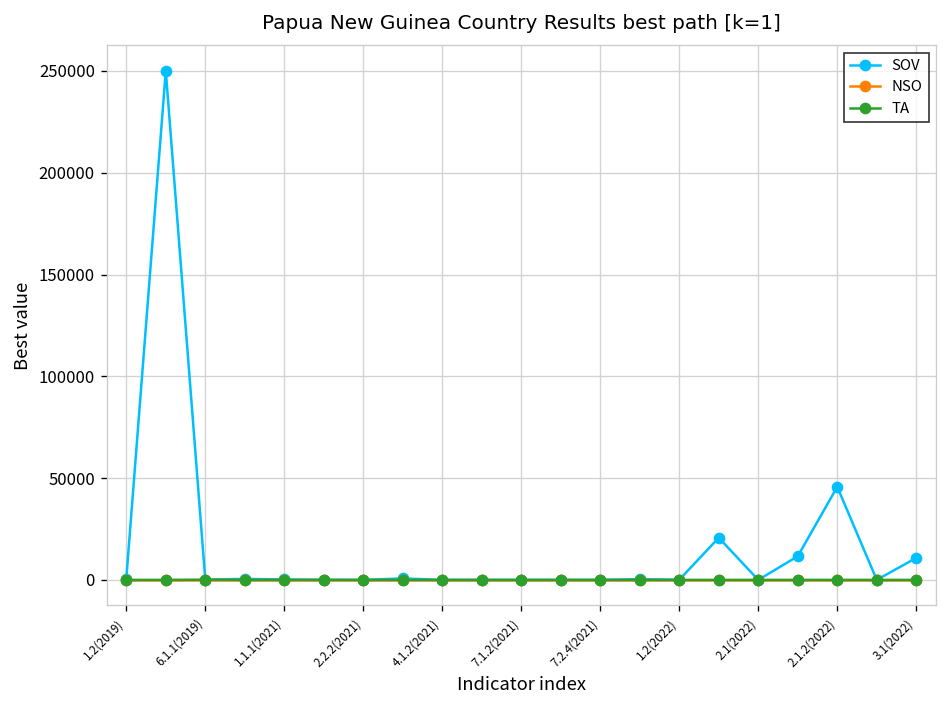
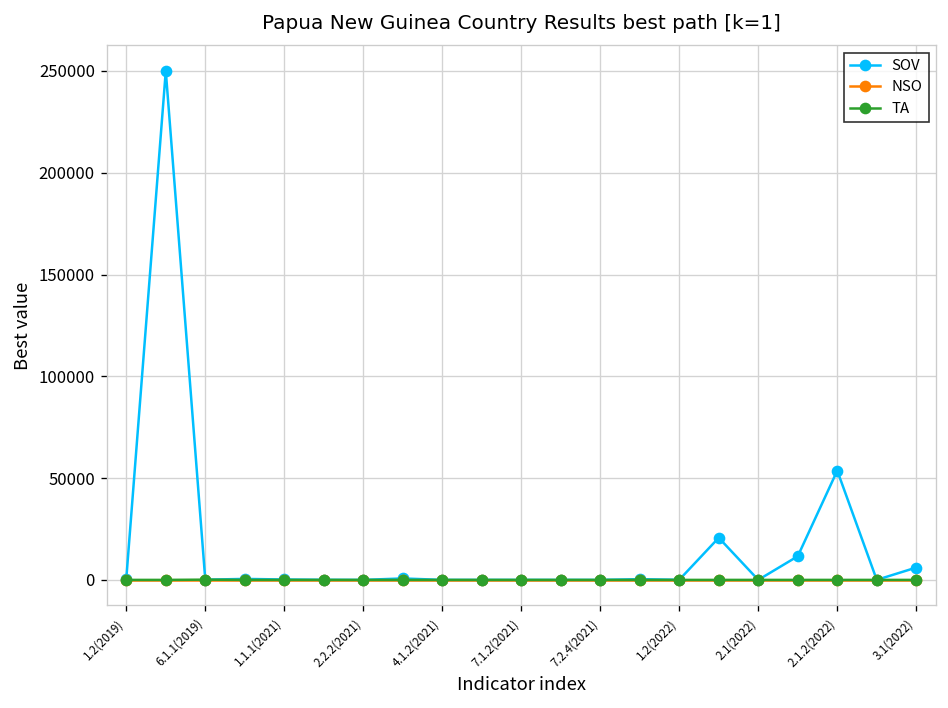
SOV, 2.1.2(2022): 46000 -> 54000
SOV, 3.1(2022): 11000 -> 6000
